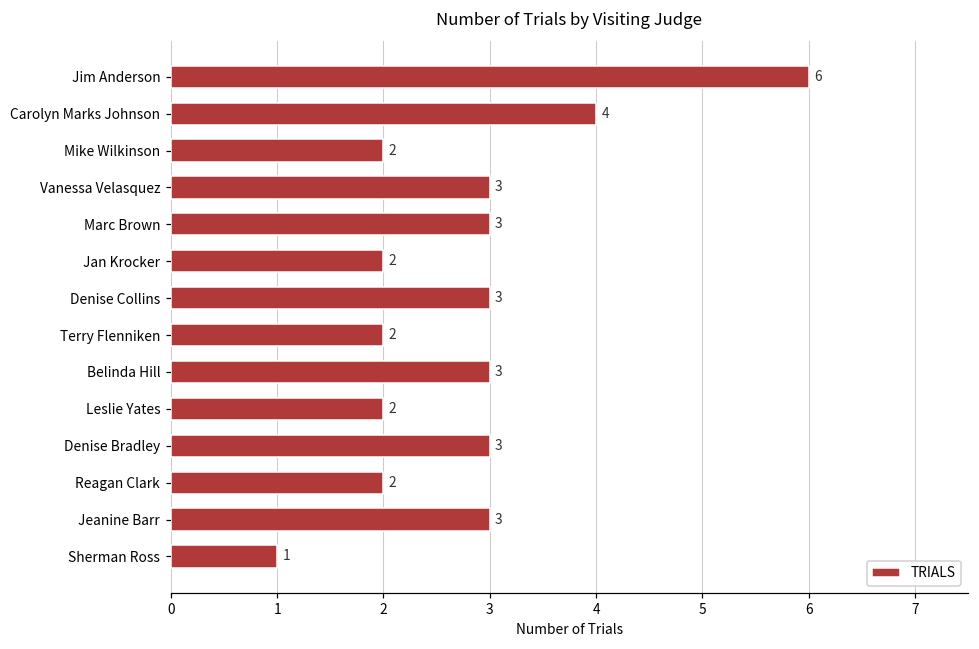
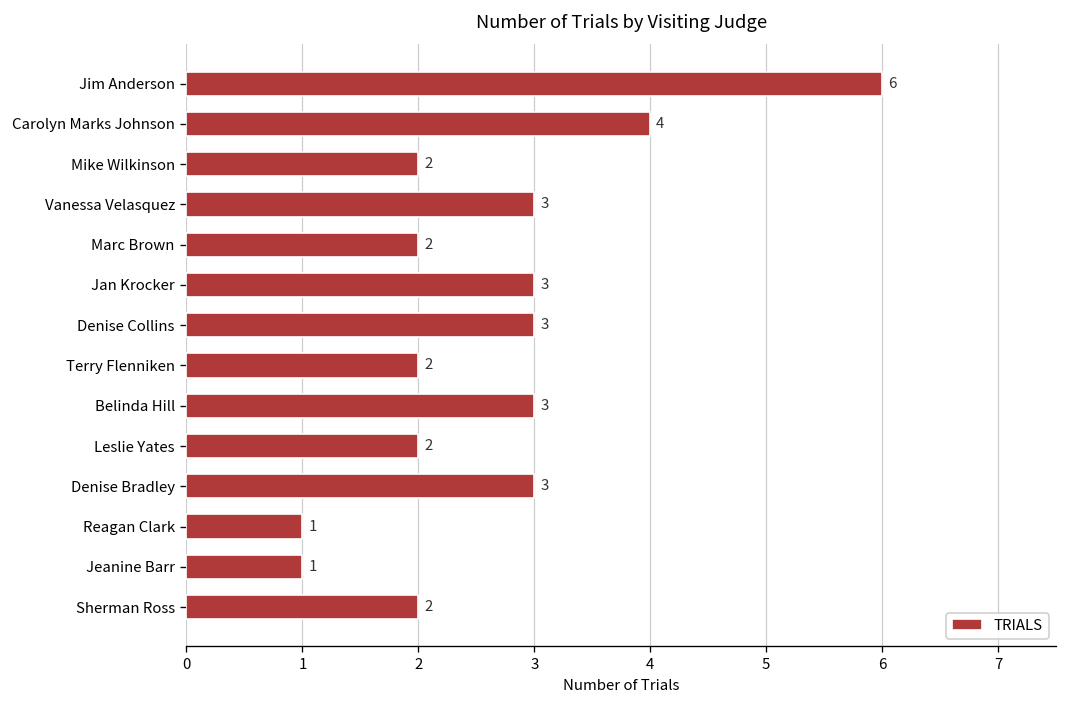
Marc Brown: 3 -> 2
Jan Krocker: 2 -> 3
Reagan Clark: 2 -> 1
Jeanine Barr: 3 -> 1
Sherman Ross: 1 -> 2
